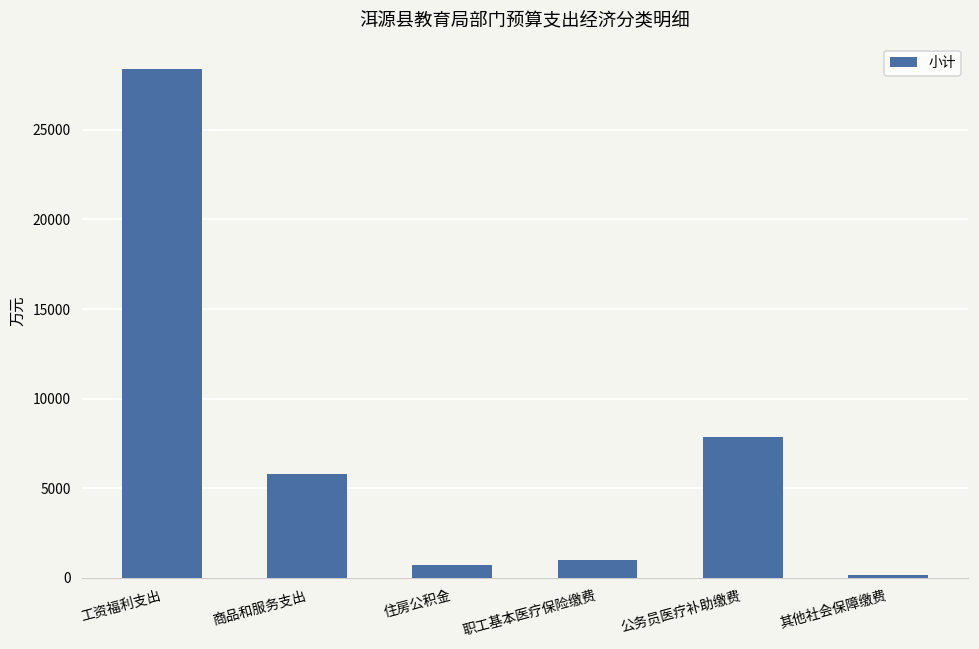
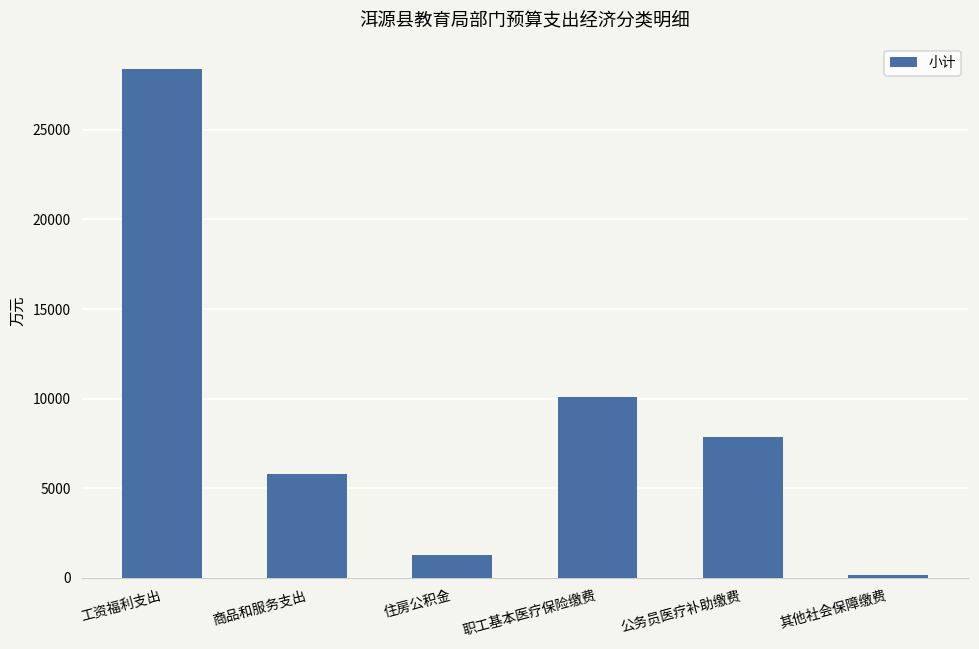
住房公积金: 700 -> 1300
职工基本医疗保险缴费: 1000 -> 10100
